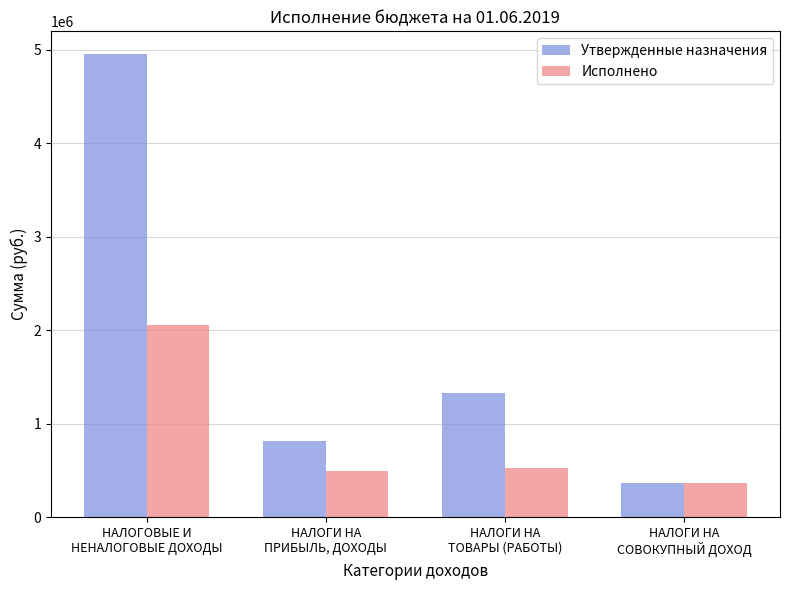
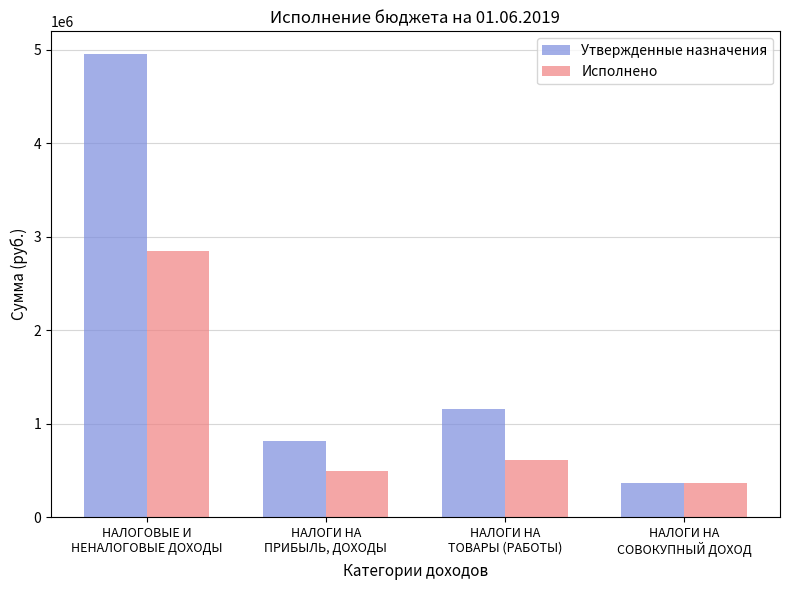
Исполнено, НАЛОГОВЫЕ И НЕНАЛОГОВЫЕ ДОХОДЫ: 2100000 -> 2800000
Утвержденные назначения, НАЛОГИ НА ТОВАРЫ (РАБОТЫ): 1300000 -> 1200000
Исполнено, НАЛОГИ НА ТОВАРЫ (РАБОТЫ): 500000 -> 600000
